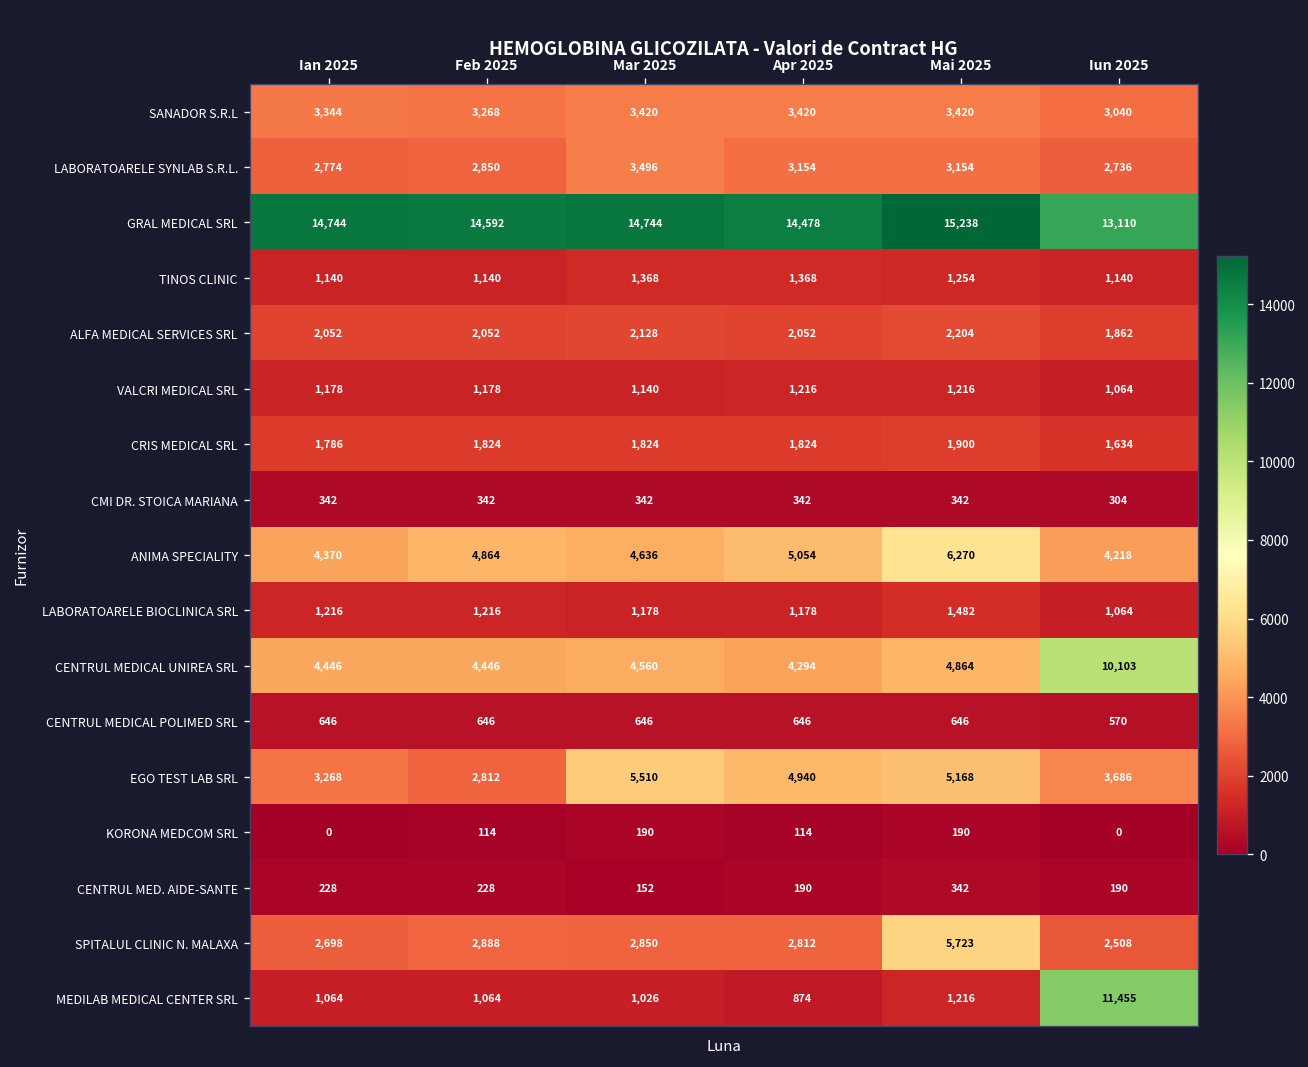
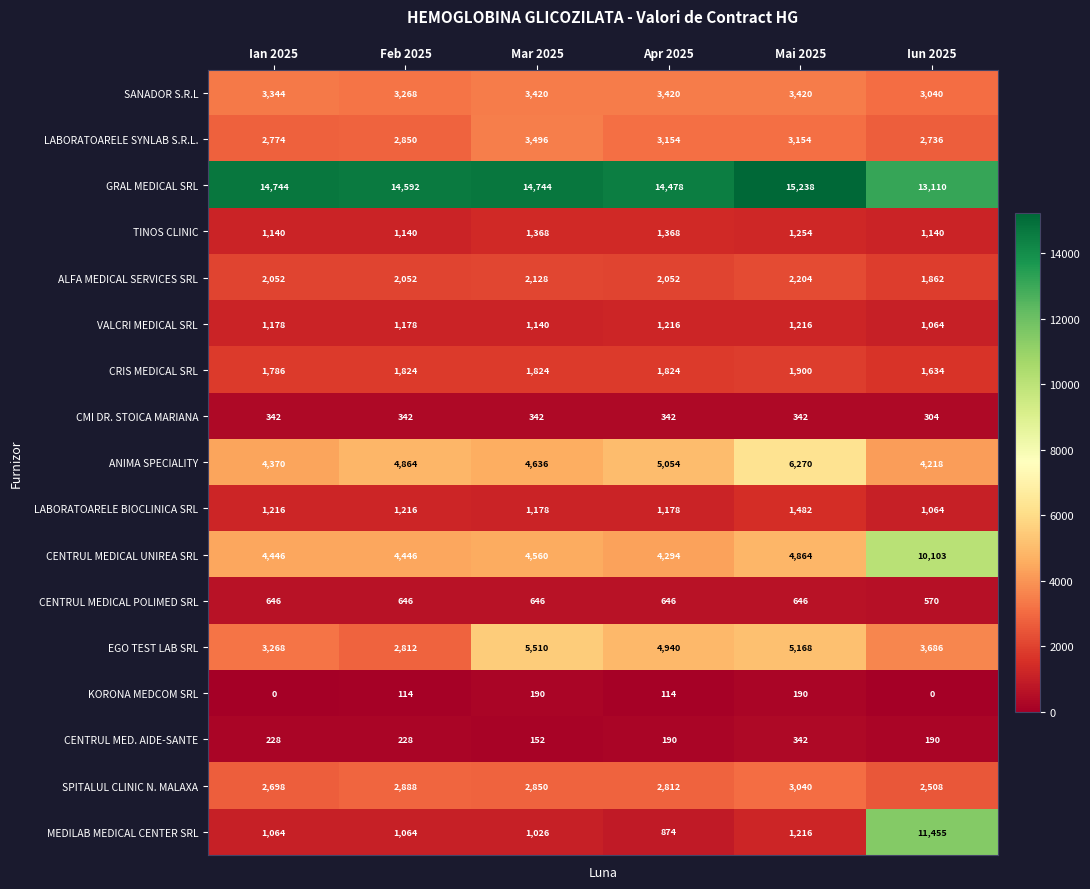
SPITALUL CLINIC N. MALAXA, Mai 2025: 5,723 -> 3,040
